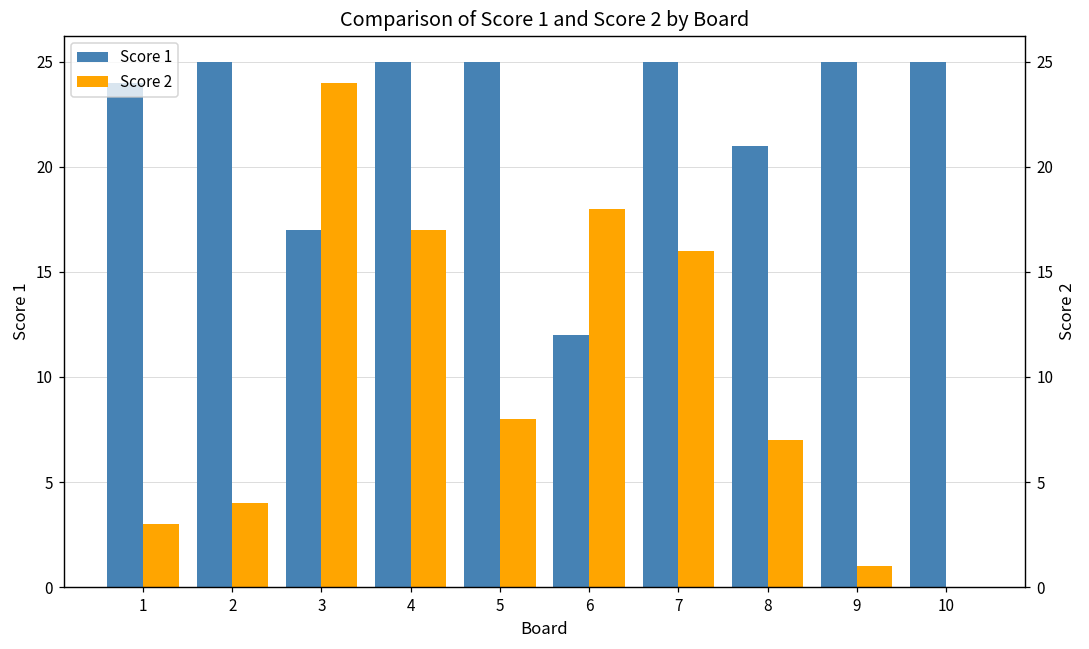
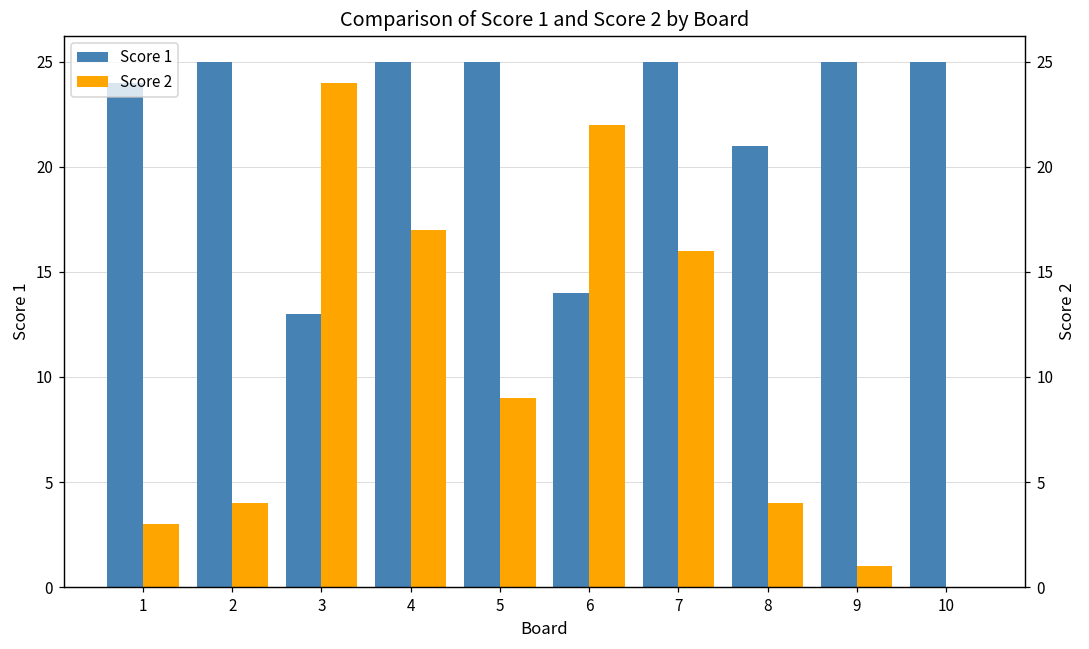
Score 1, 3: 17 -> 13
Score 2, 5: 8 -> 9
Score 1, 6: 12 -> 14
Score 2, 6: 18 -> 22
Score 2, 8: 7 -> 4
